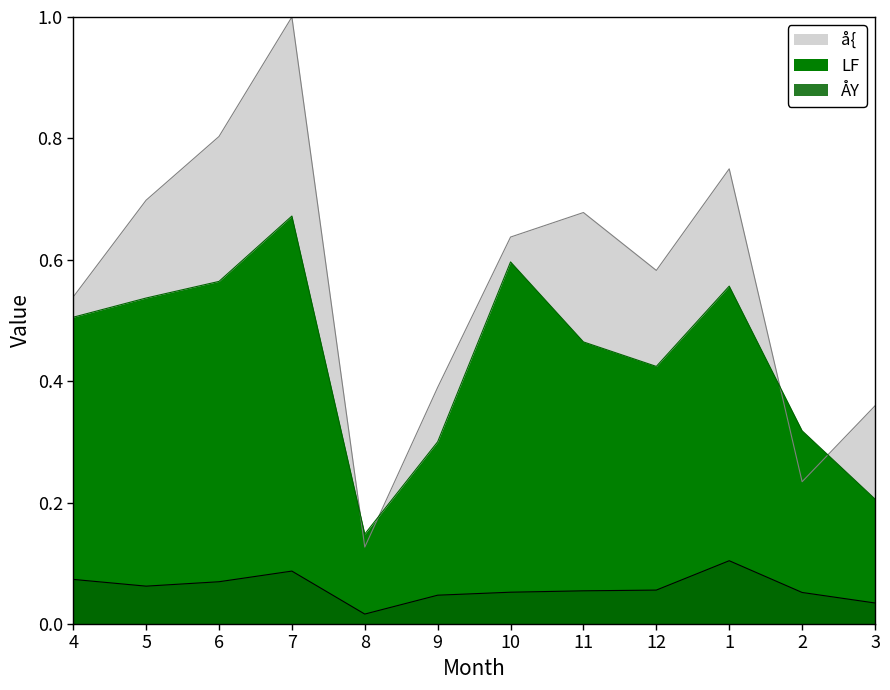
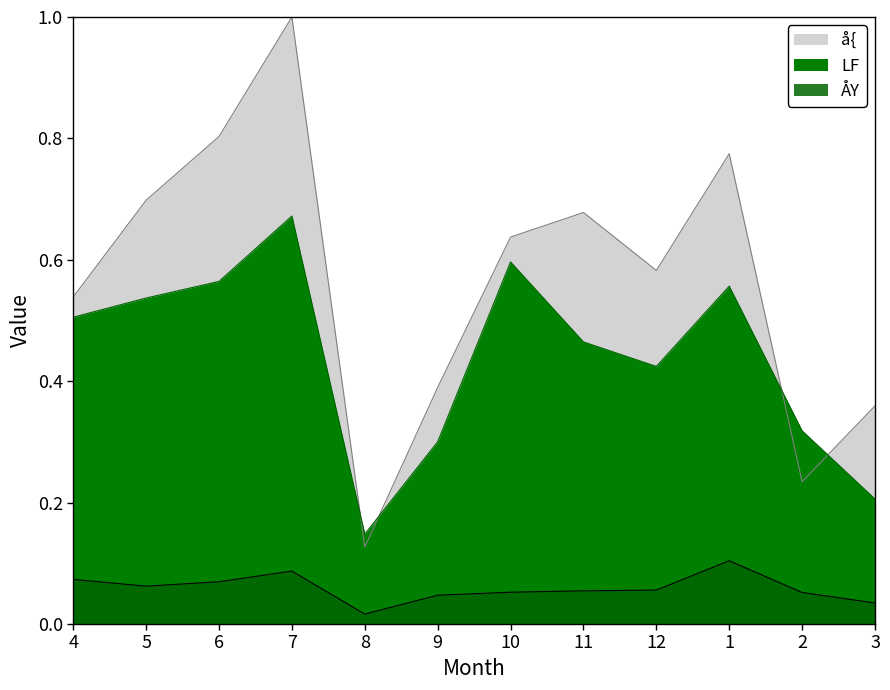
å{, 1: 0.75 -> 0.77
